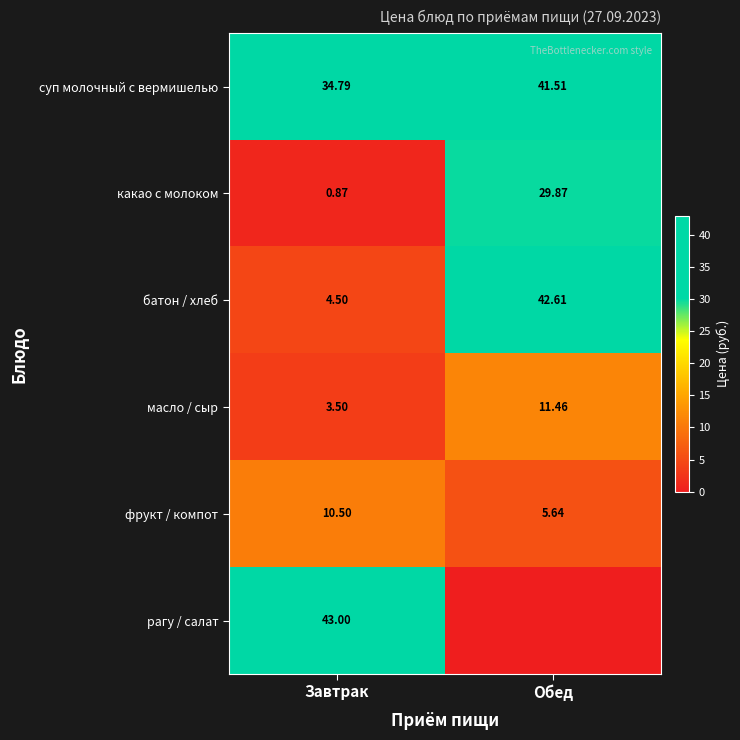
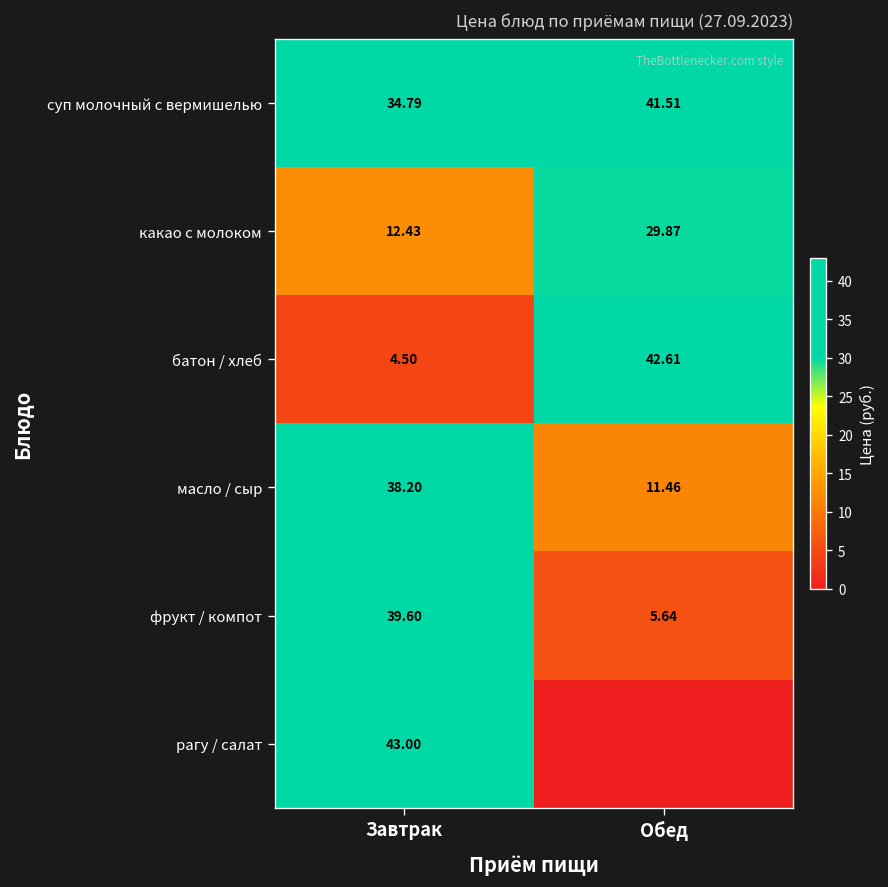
какао с молоком, Завтрак: 0.87 -> 12.43
масло / сыр, Завтрак: 3.50 -> 38.20
фрукт / компот, Завтрак: 10.50 -> 39.60
